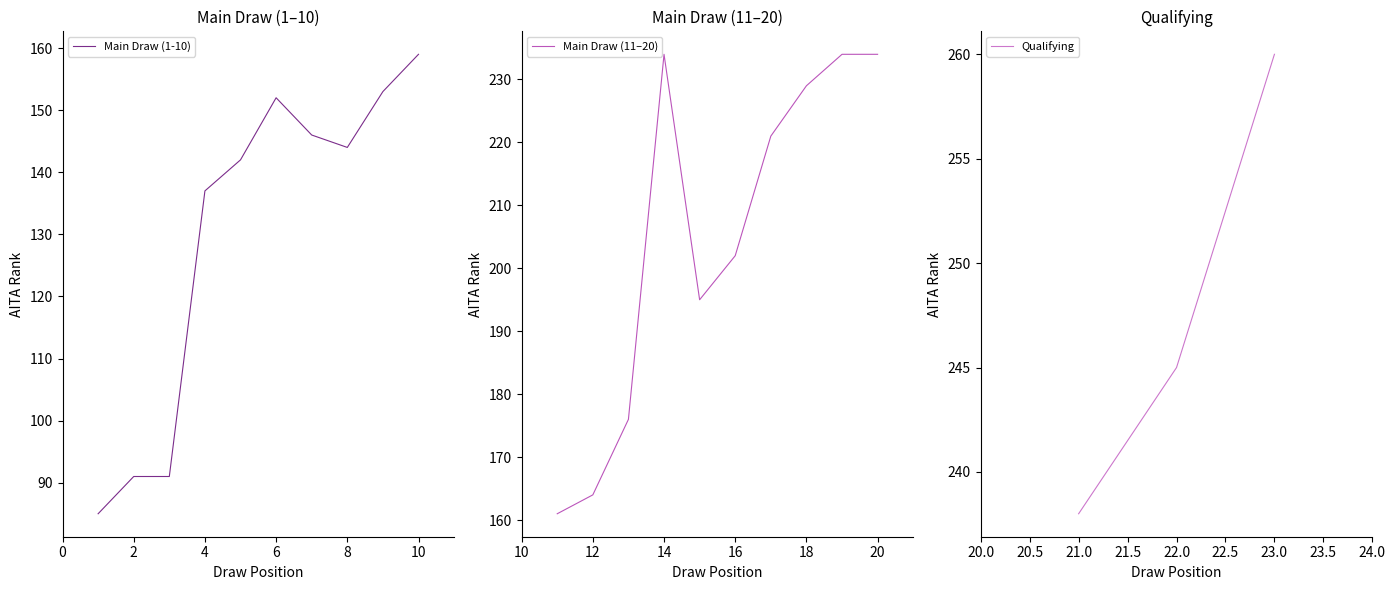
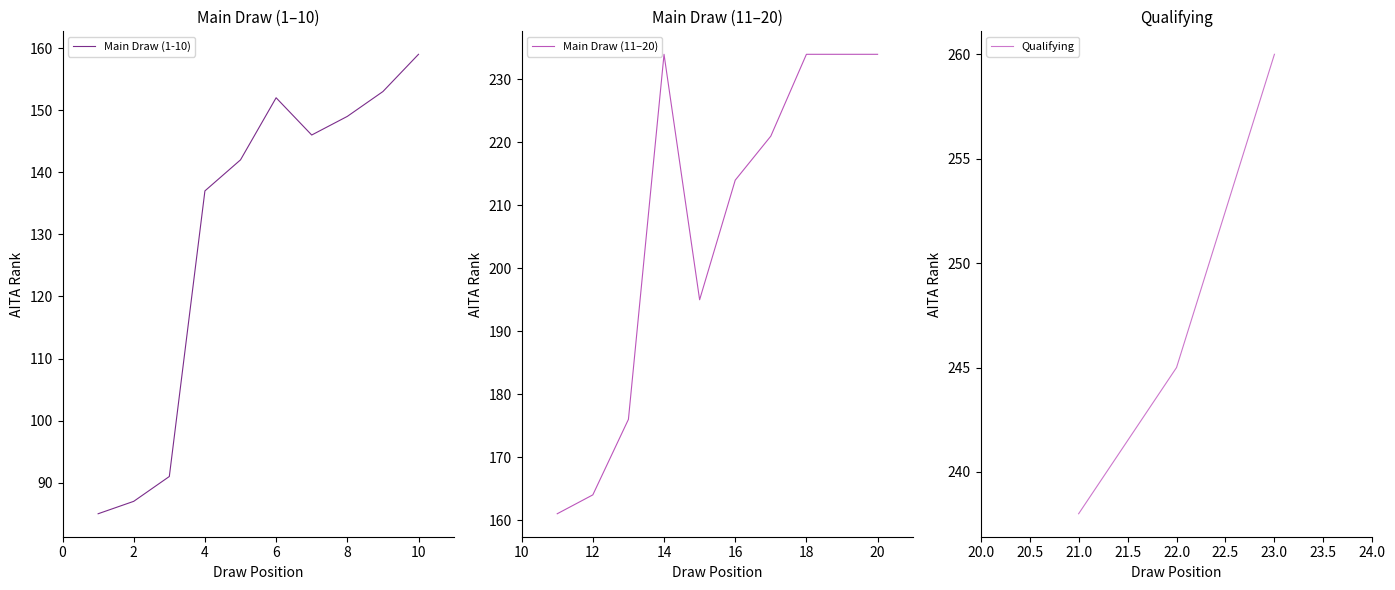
Main Draw (1–10), 2: 91 -> 87
Main Draw (1–10), 8: 144 -> 149
Main Draw (11–20), 16: 202 -> 214
Main Draw (11–20), 18: 229 -> 234
